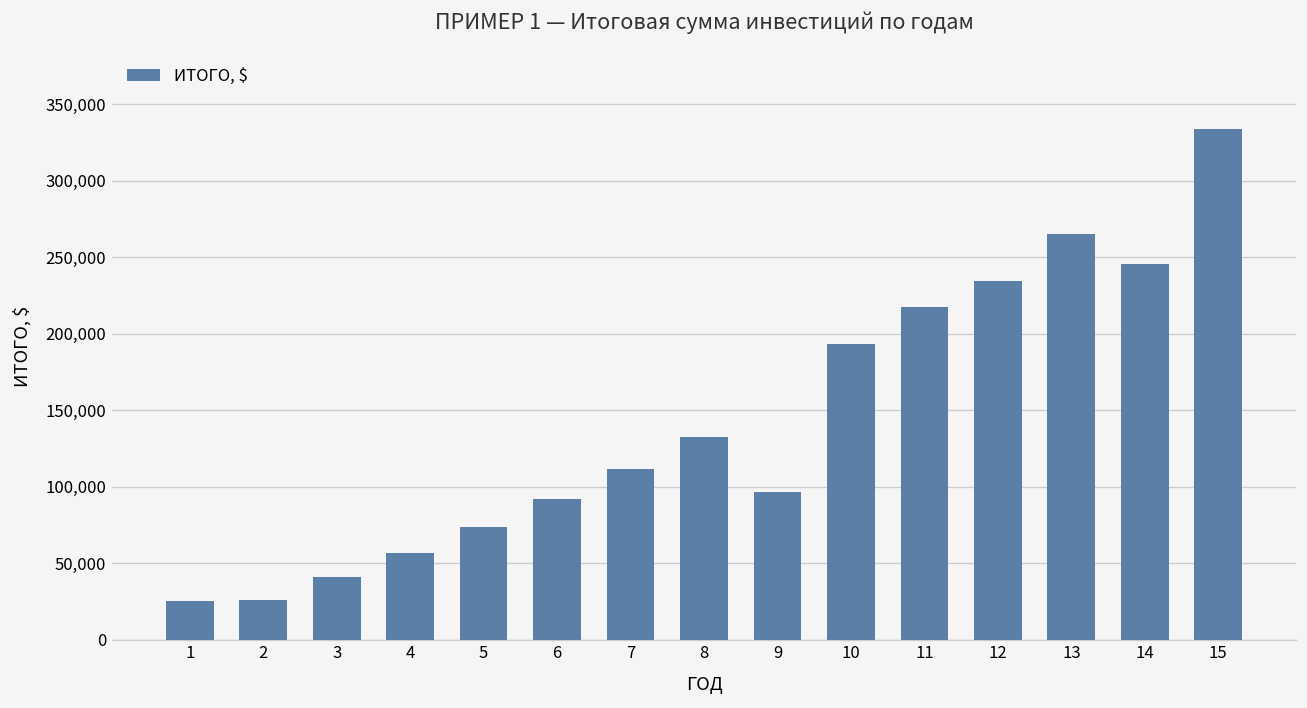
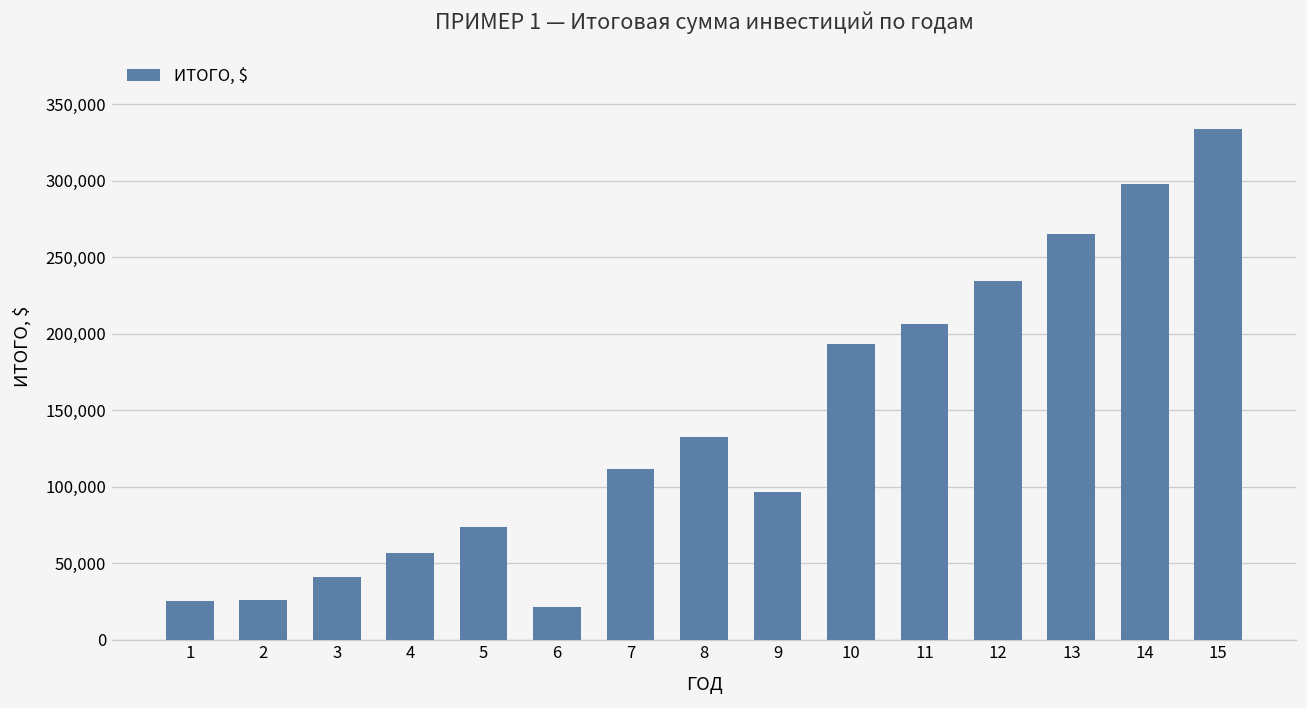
6: 92,000 -> 21,000
11: 218,000 -> 206,000
14: 246,000 -> 298,000
